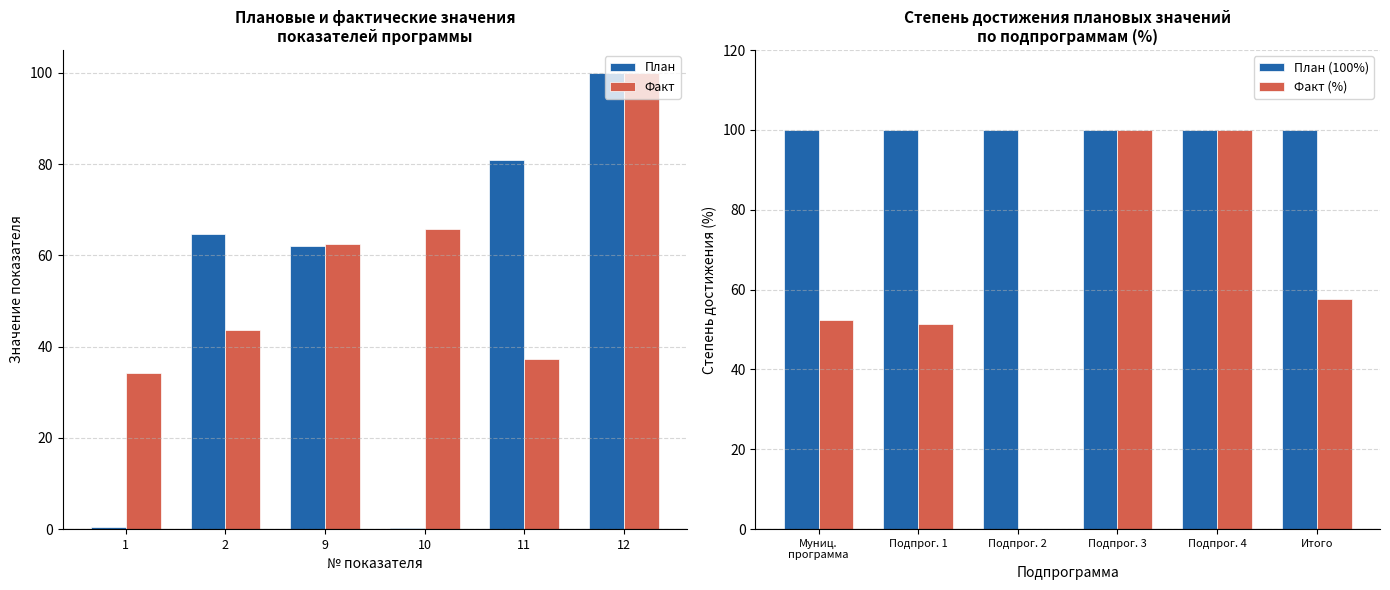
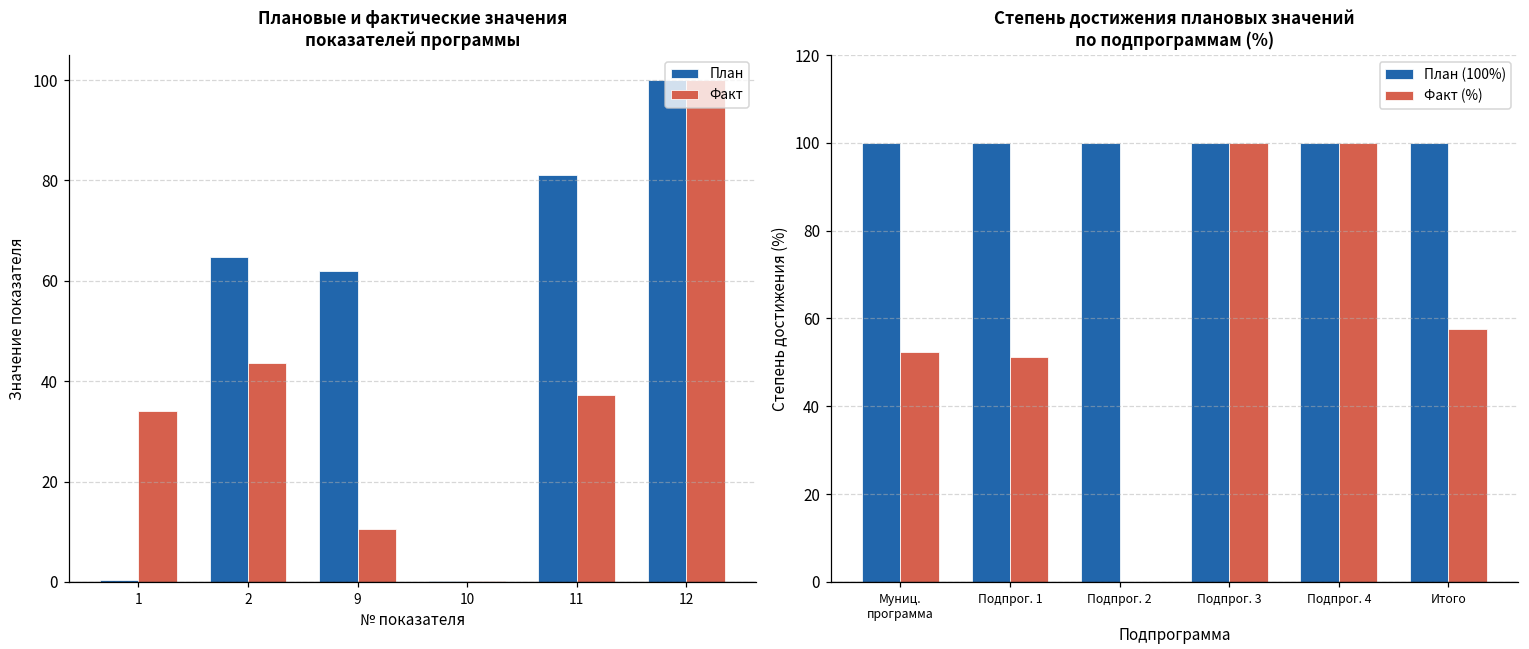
Плановые и фактические значения показателей программы, Факт, 9: 63 -> 11
Плановые и фактические значения показателей программы, Факт, 10: 66 -> 0
